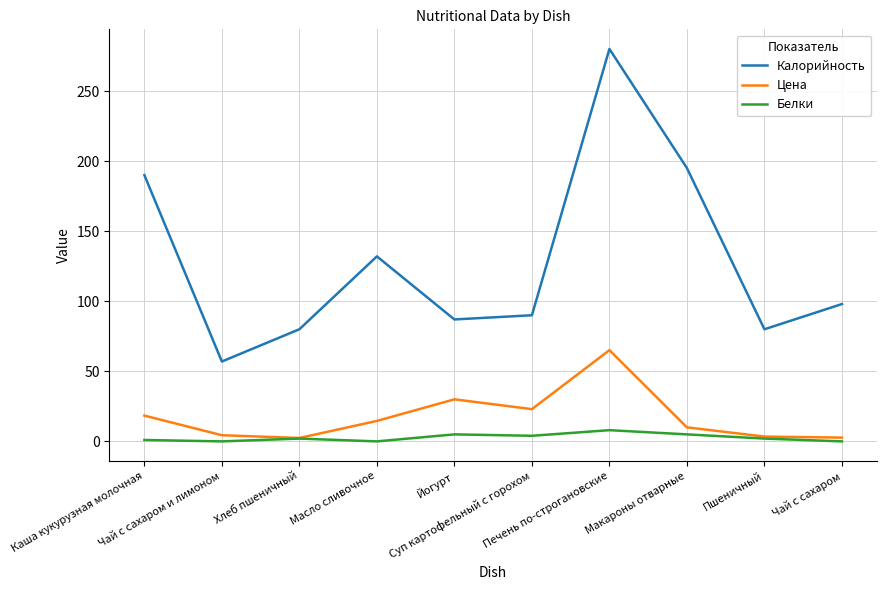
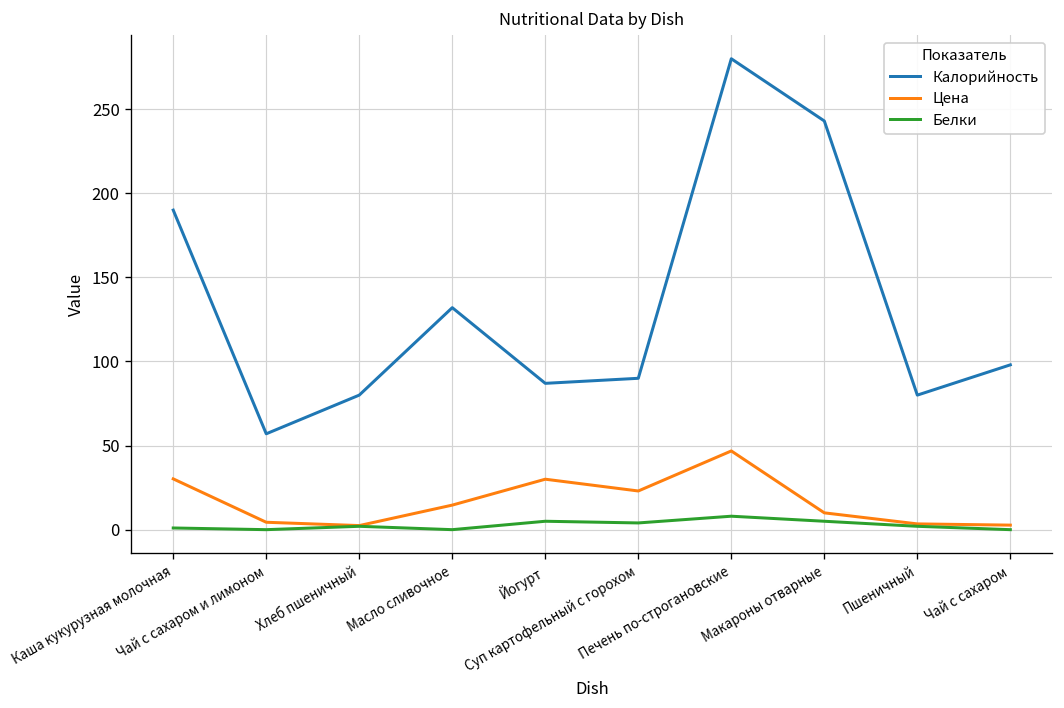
Цена, Каша кукурузная молочная: 18 -> 30
Цена, Печень по-строгановские: 65 -> 47
Калорийность, Макароны отварные: 195 -> 243
